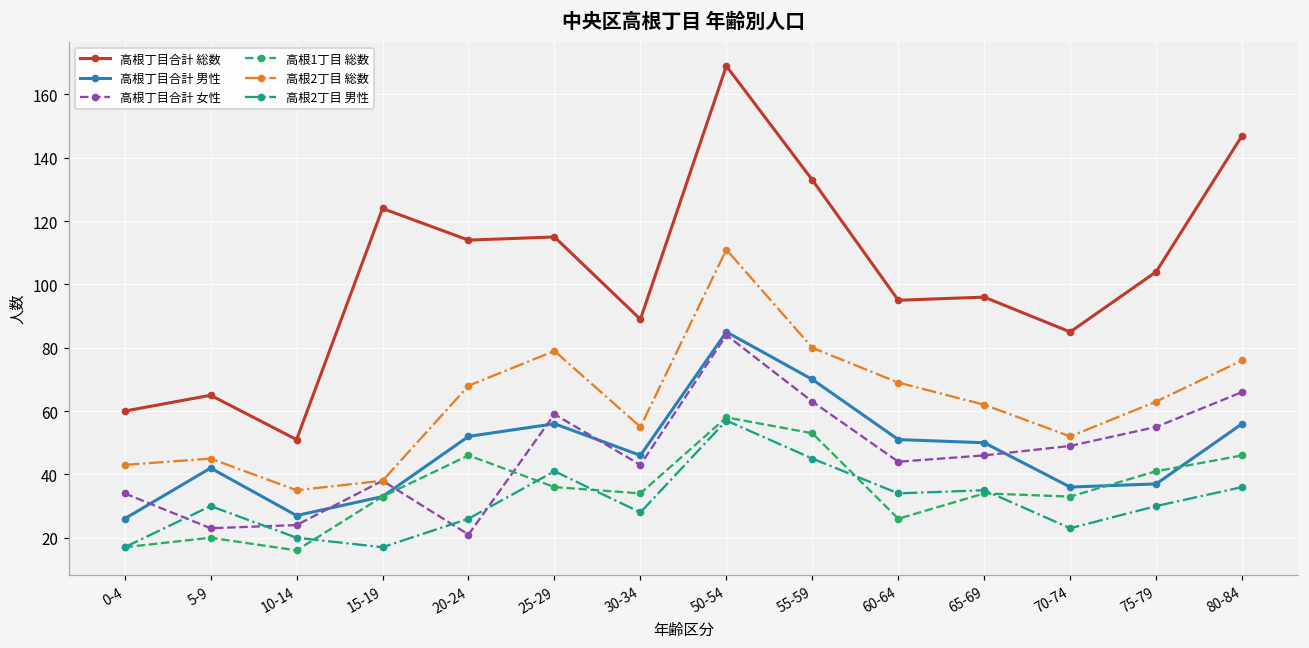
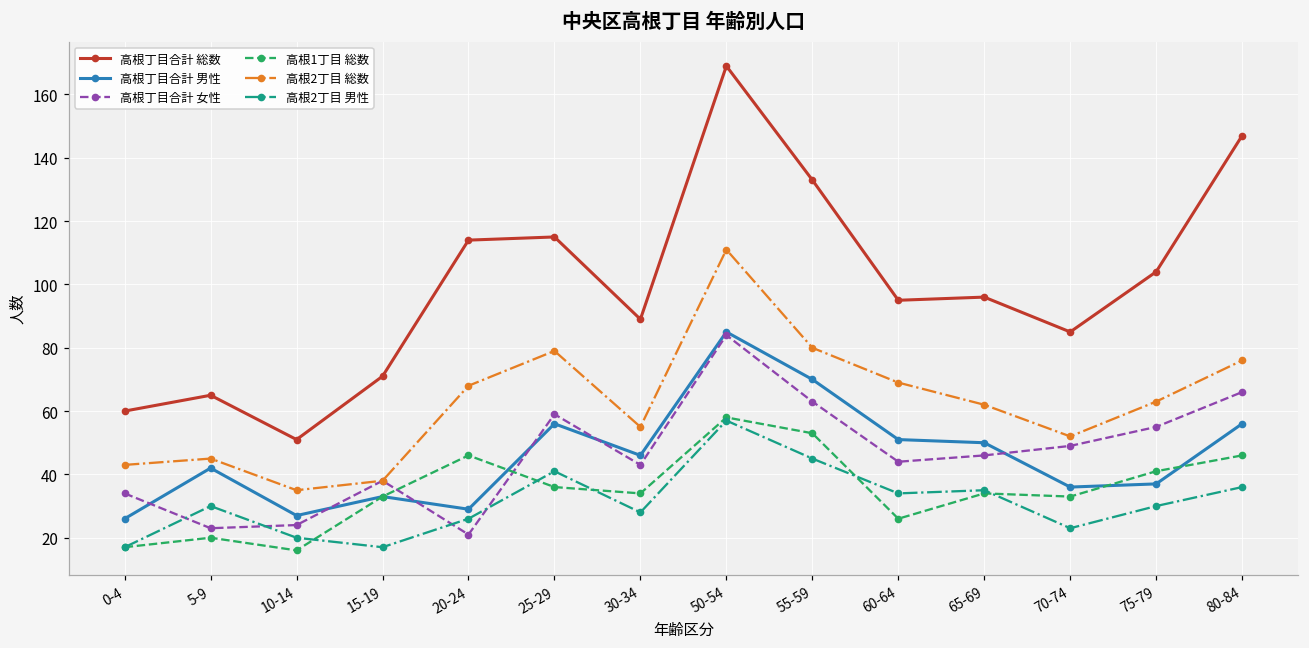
高根丁目合計 総数, 15-19: 124 -> 71
高根丁目合計 男性, 20-24: 52 -> 29
